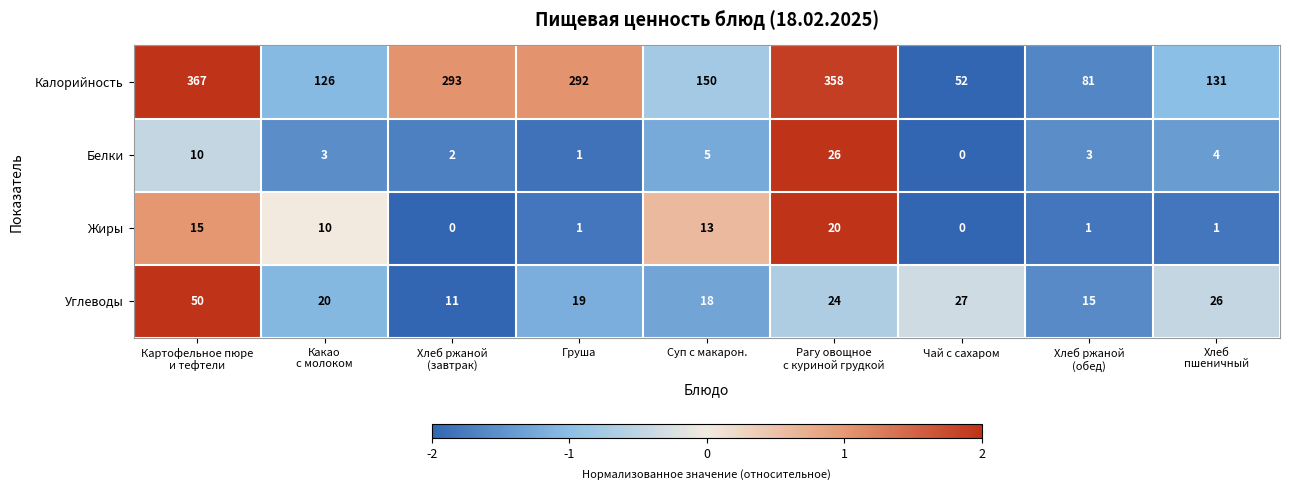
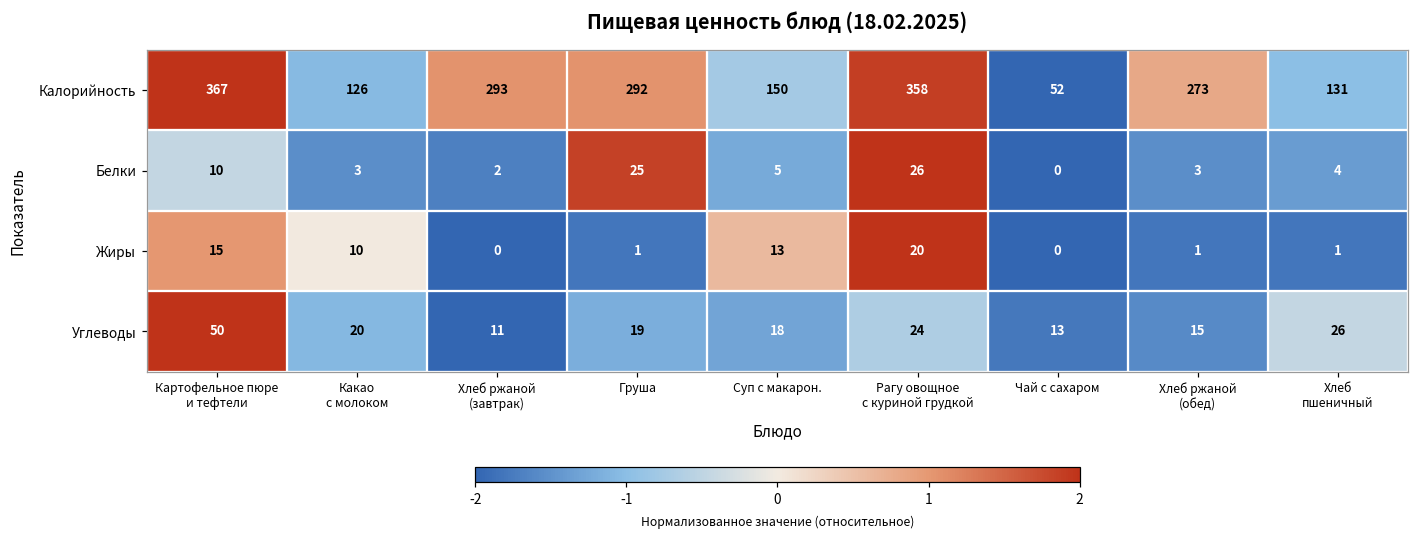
Калорийность, Хлеб ржаной (обед): 81 -> 273
Белки, Груша: 1 -> 25
Углеводы, Чай с сахаром: 27 -> 13
